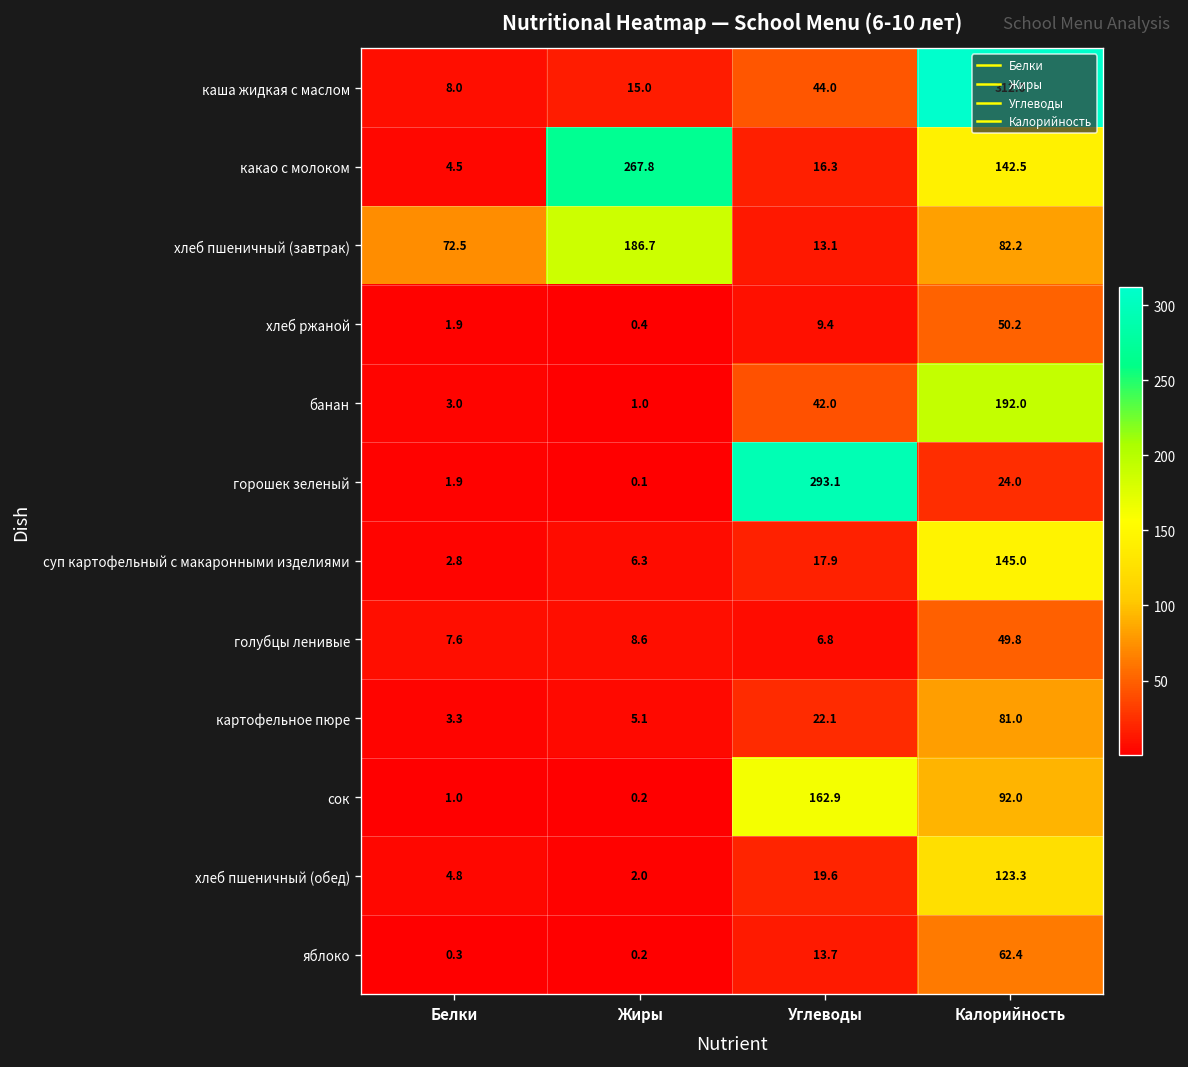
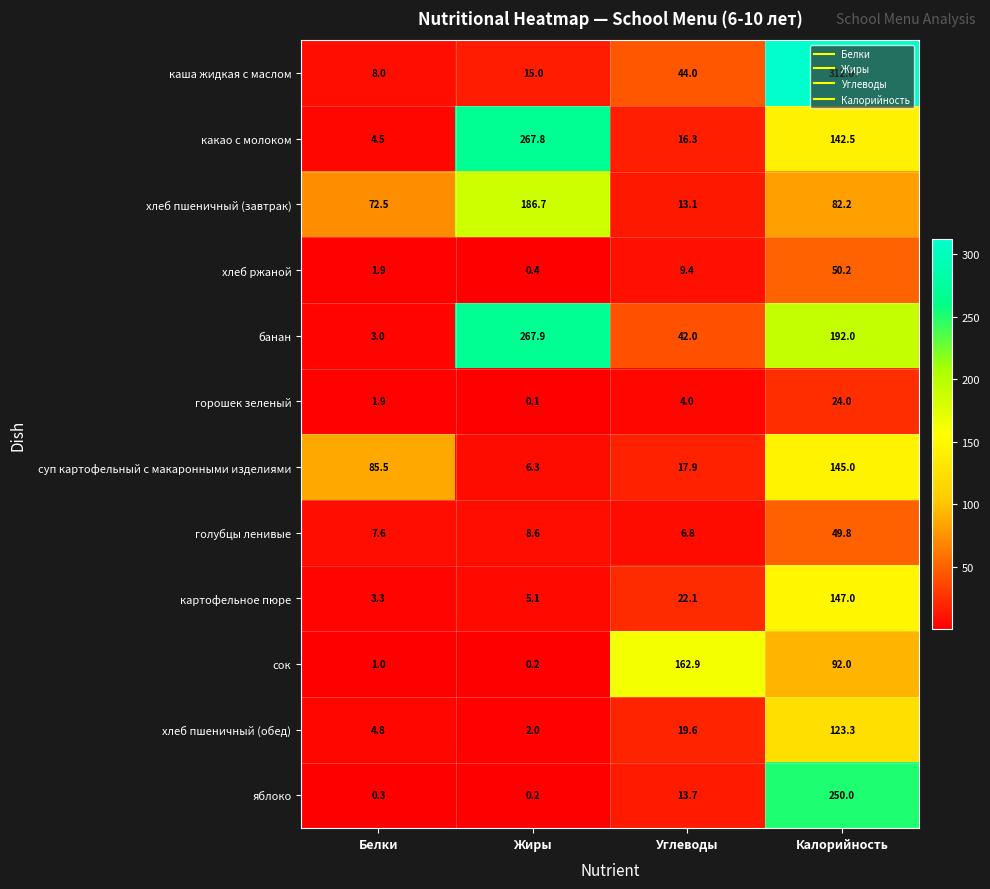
банан, Жиры: 1.0 -> 267.9
горошек зеленый, Углеводы: 293.1 -> 4.0
суп картофельный с макаронными изделиями, Белки: 2.8 -> 85.5
картофельное пюре, Калорийность: 81.0 -> 147.0
яблоко, Калорийность: 62.4 -> 250.0
